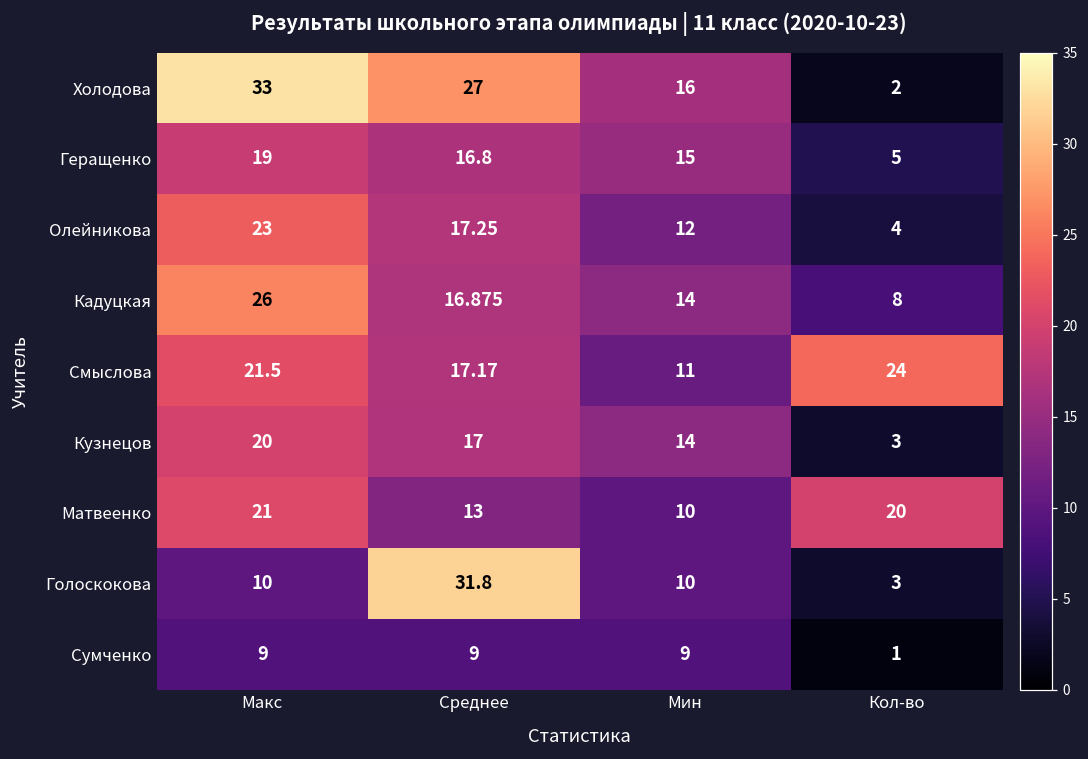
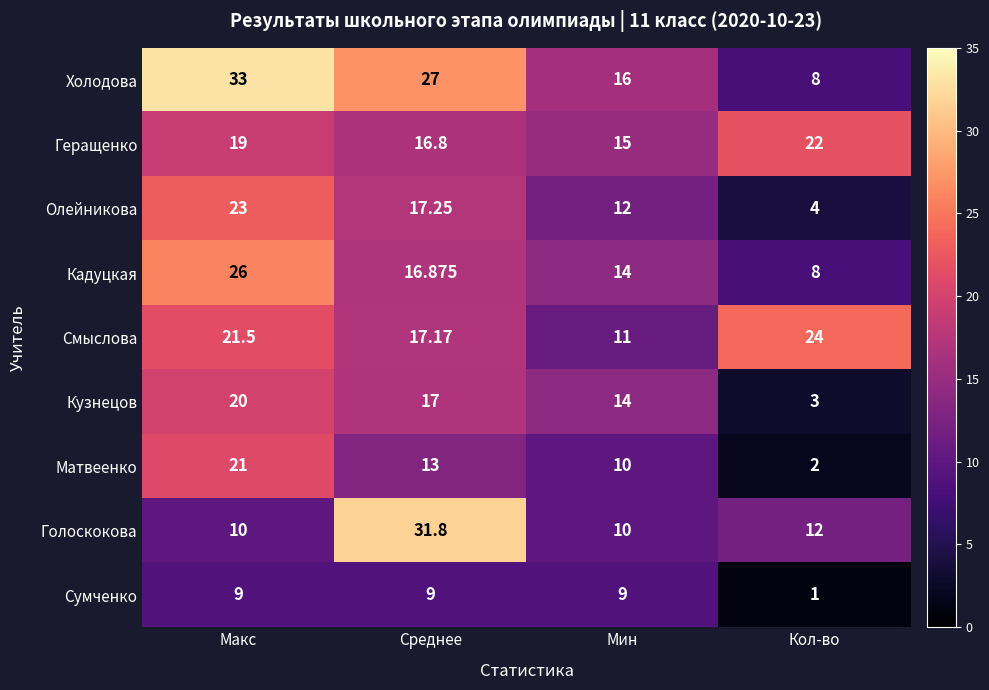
Холодова, Кол-во: 2 -> 8
Геращенко, Кол-во: 5 -> 22
Матвеенко, Кол-во: 20 -> 2
Голоскокова, Кол-во: 3 -> 12
